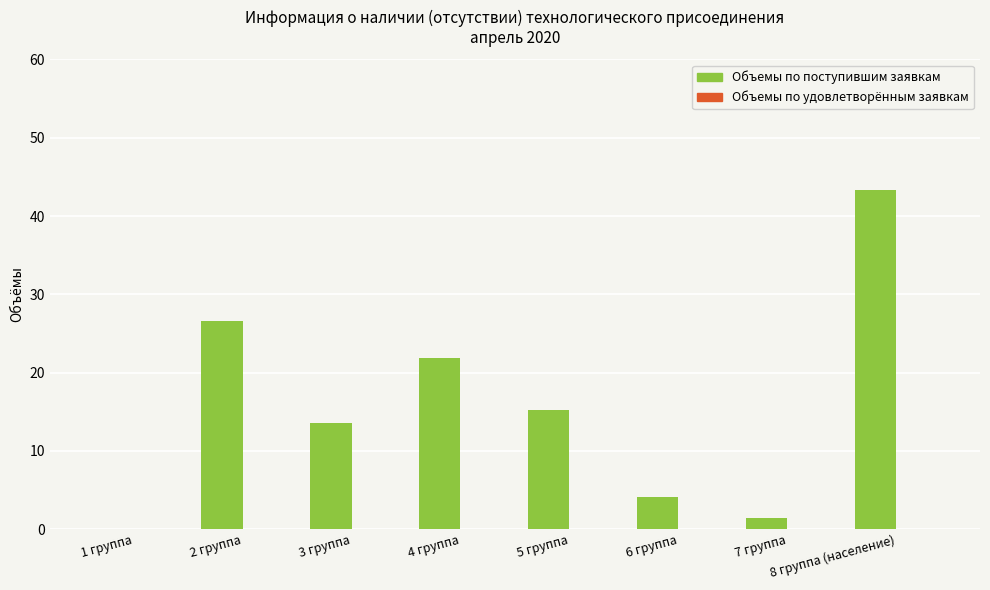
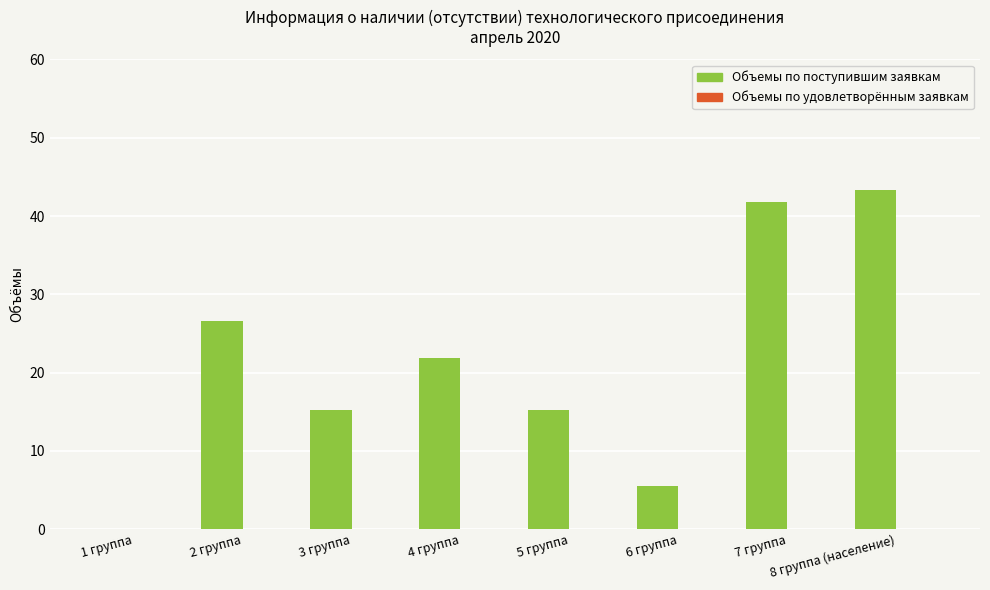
Объемы по поступившим заявкам, 3 группа: 14 -> 15
Объемы по поступившим заявкам, 6 группа: 4 -> 6
Объемы по поступившим заявкам, 7 группа: 1 -> 42
